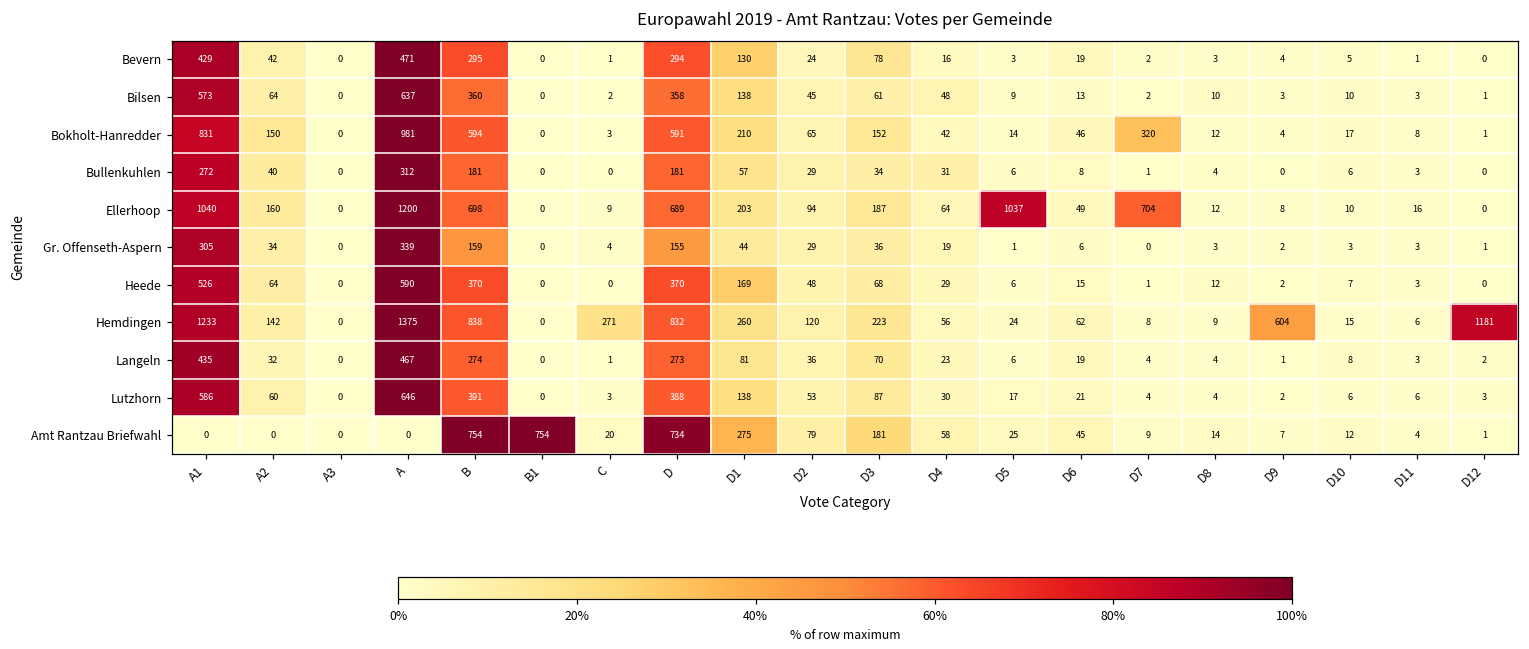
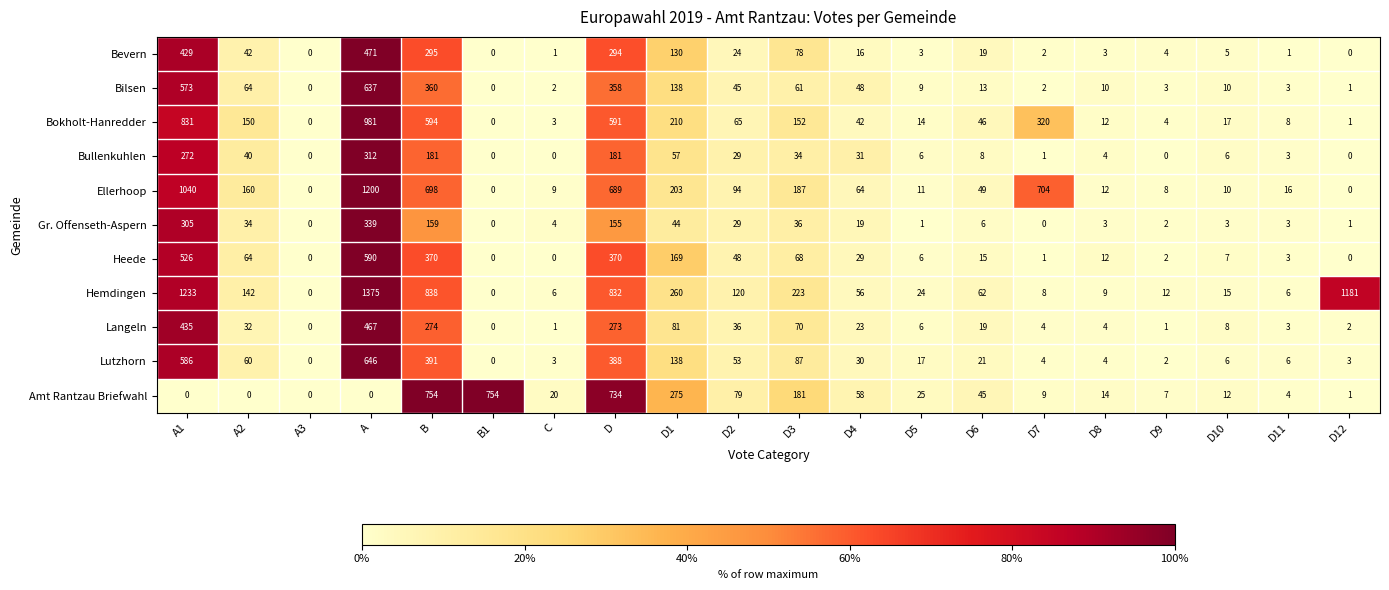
Ellerhoop, D5: 1037 -> 11
Hemdingen, C: 271 -> 6
Hemdingen, D9: 604 -> 12
